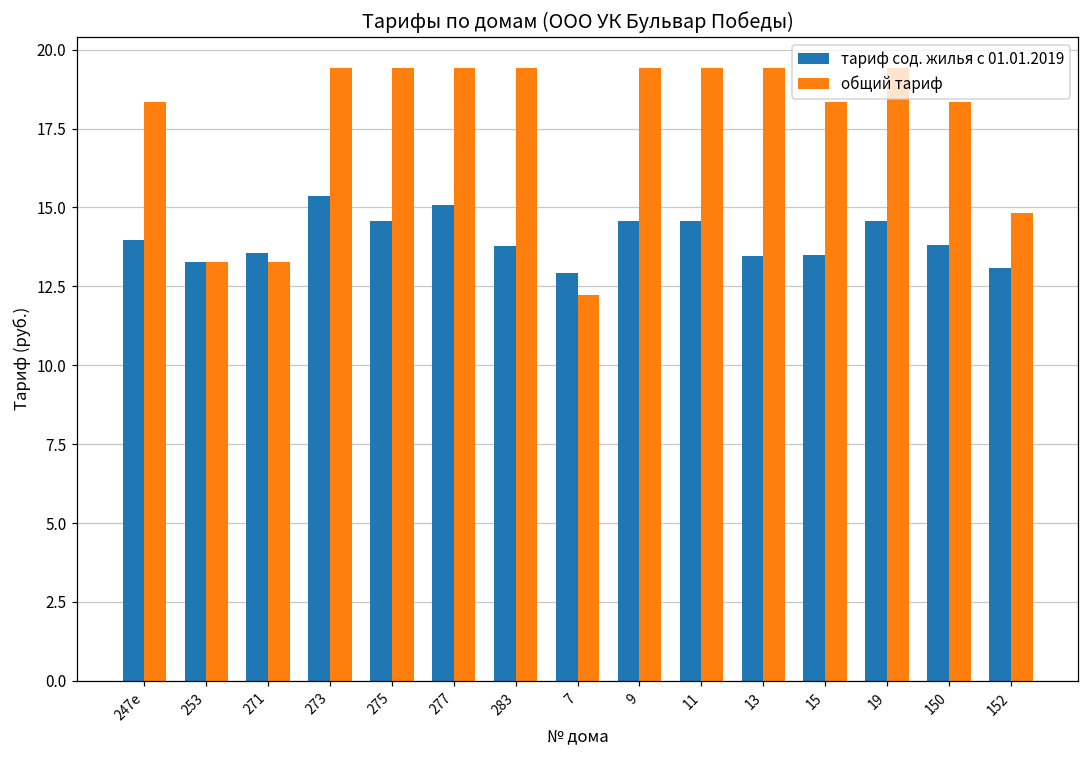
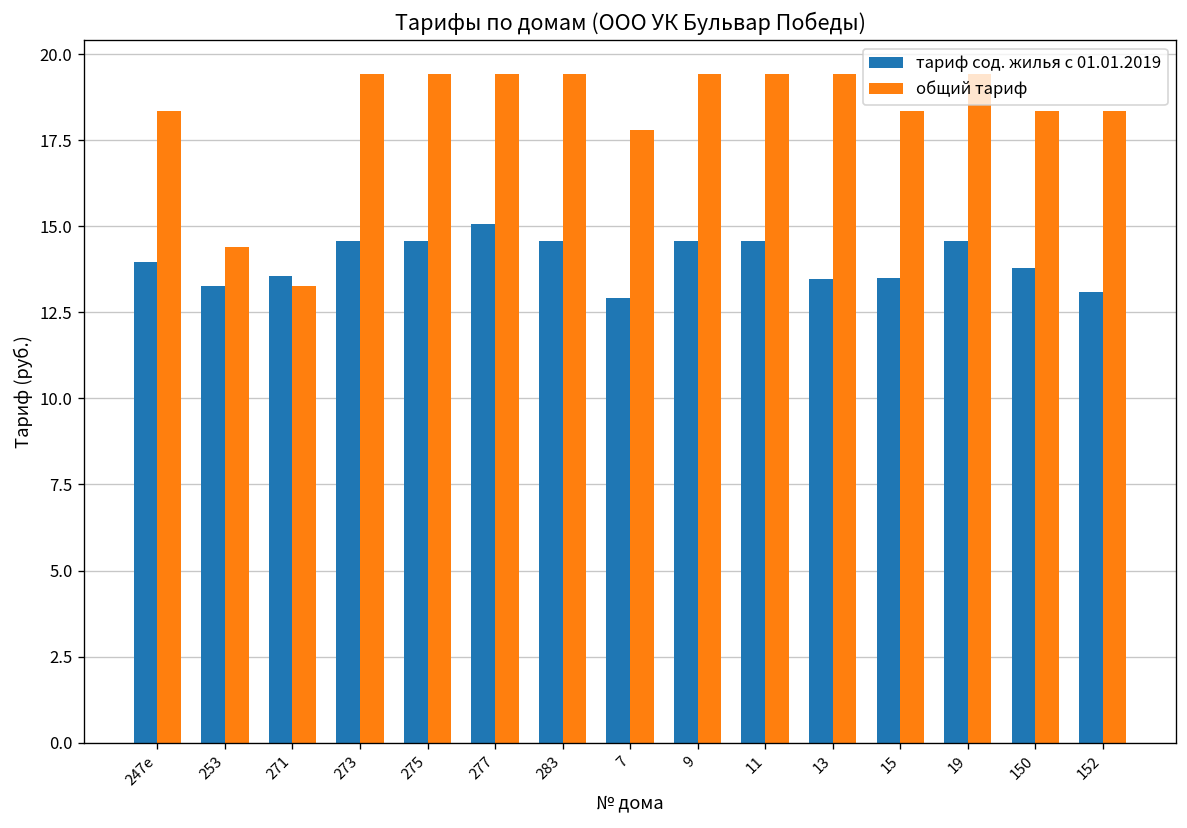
общий тариф, 253: 13.3 -> 14.4
тариф сод. жилья с 01.01.2019, 273: 15.4 -> 14.6
тариф сод. жилья с 01.01.2019, 283: 13.8 -> 14.6
общий тариф, 7: 12.2 -> 17.8
общий тариф, 152: 14.8 -> 18.4
